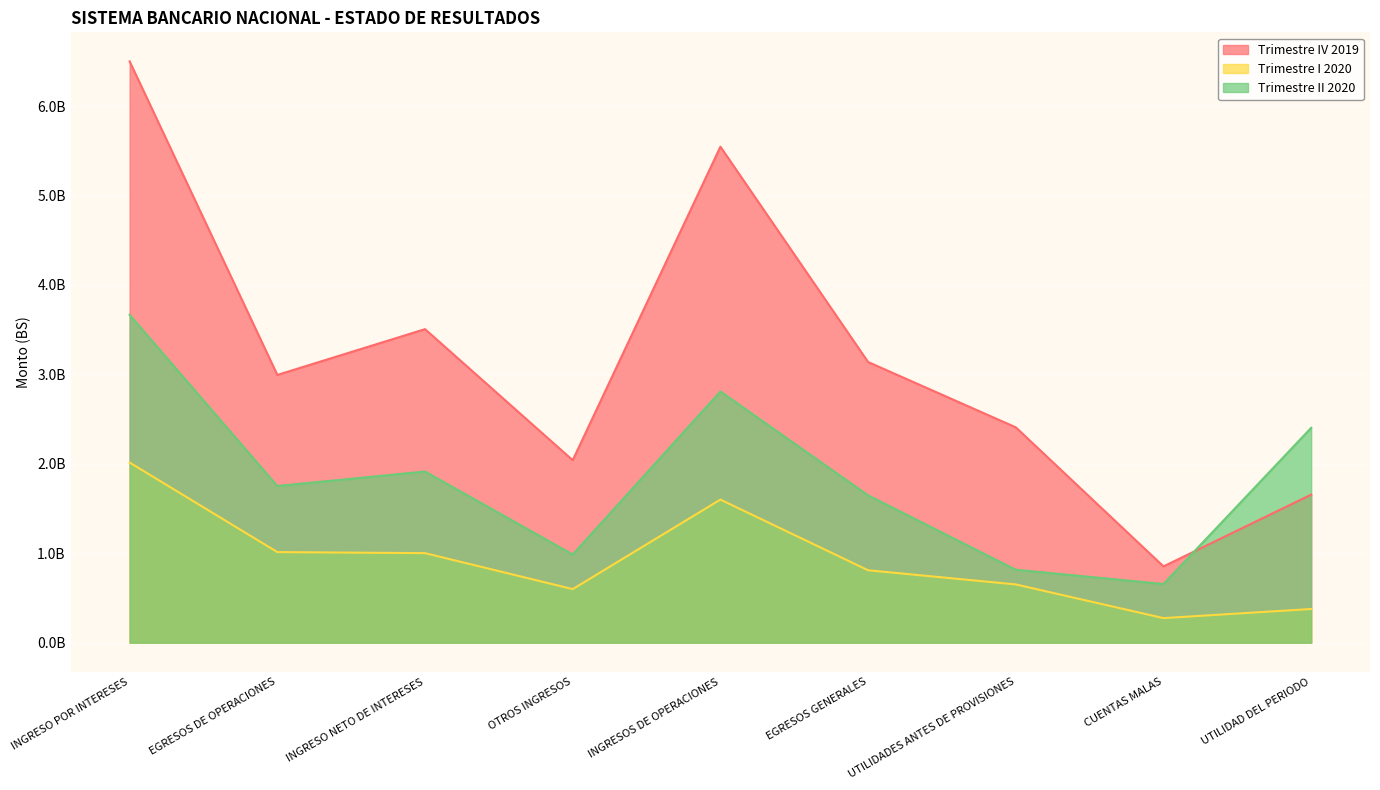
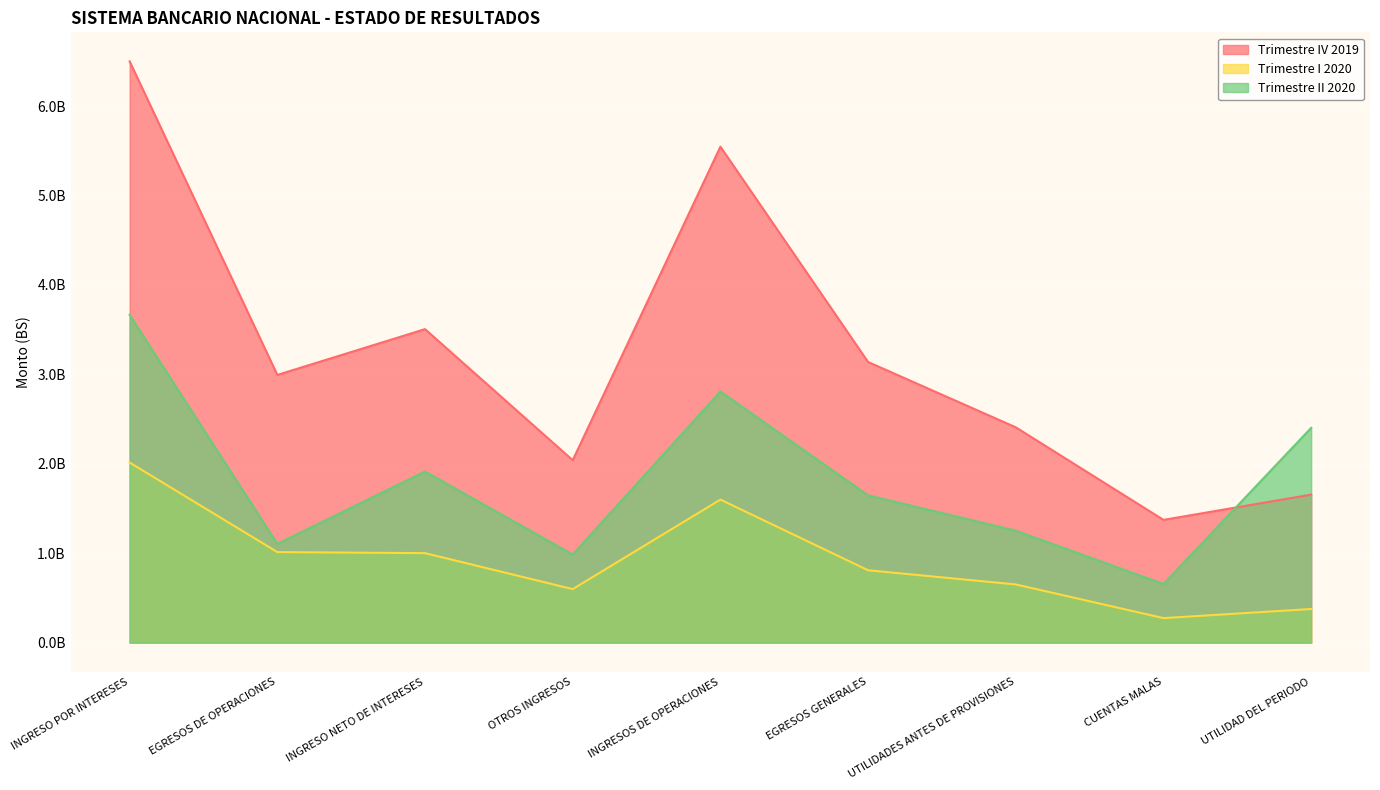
Trimestre II 2020, EGRESOS DE OPERACIONES: 1800000000 -> 1100000000
Trimestre II 2020, UTILIDADES ANTES DE PROVISIONES: 800000000 -> 1300000000
Trimestre IV 2019, CUENTAS MALAS: 900000000 -> 1400000000
